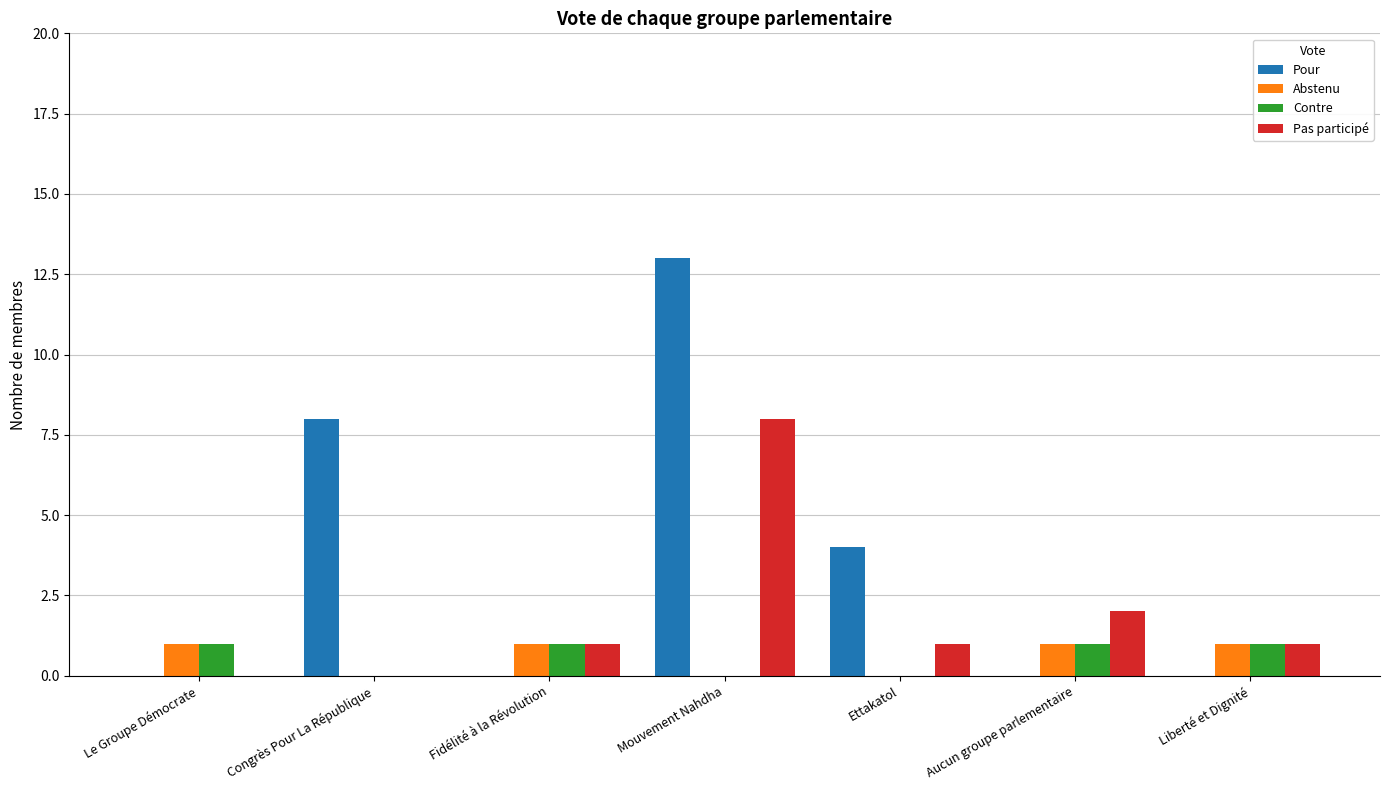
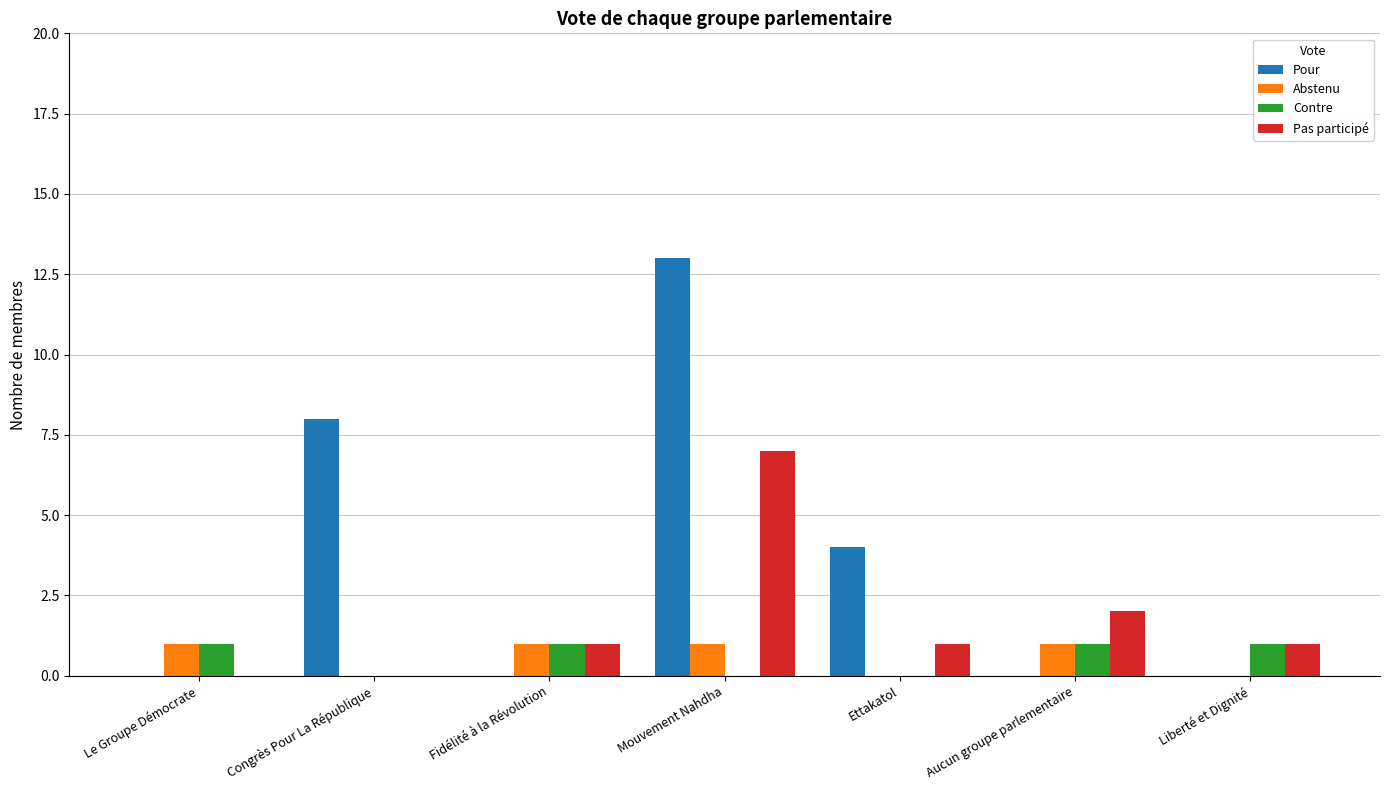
Abstenu, Mouvement Nahdha: 0 -> 1
Pas participé, Mouvement Nahdha: 8 -> 7
Abstenu, Liberté et Dignité: 1 -> 0
